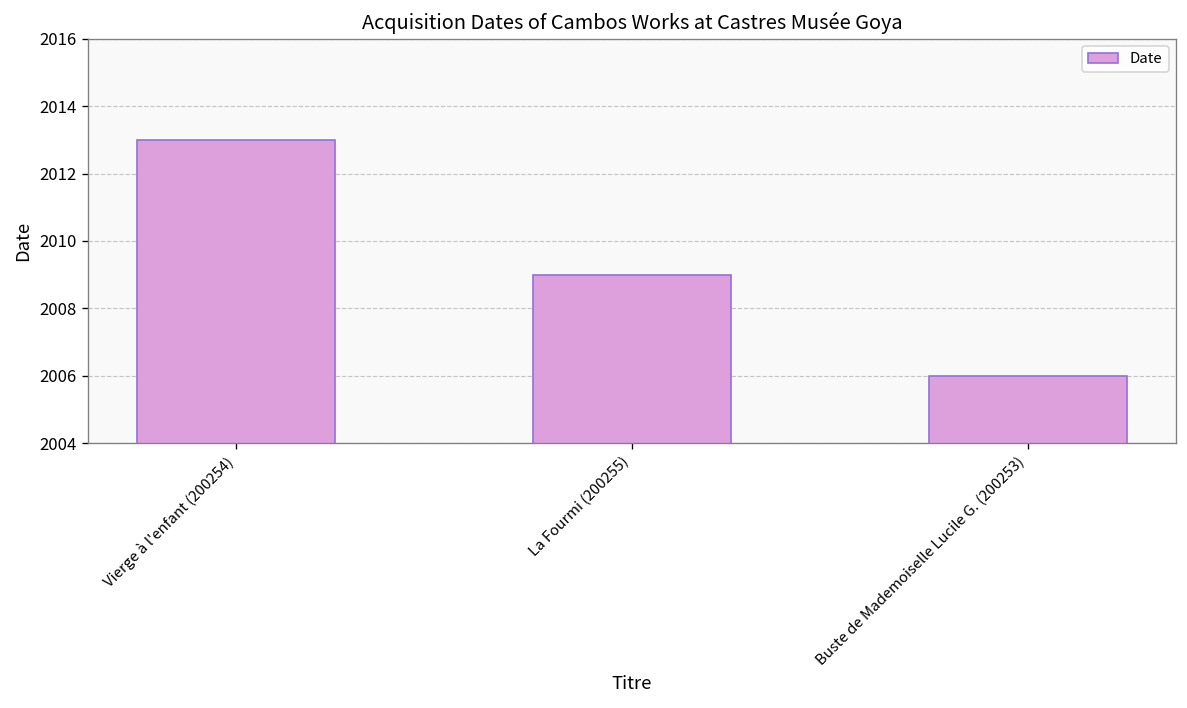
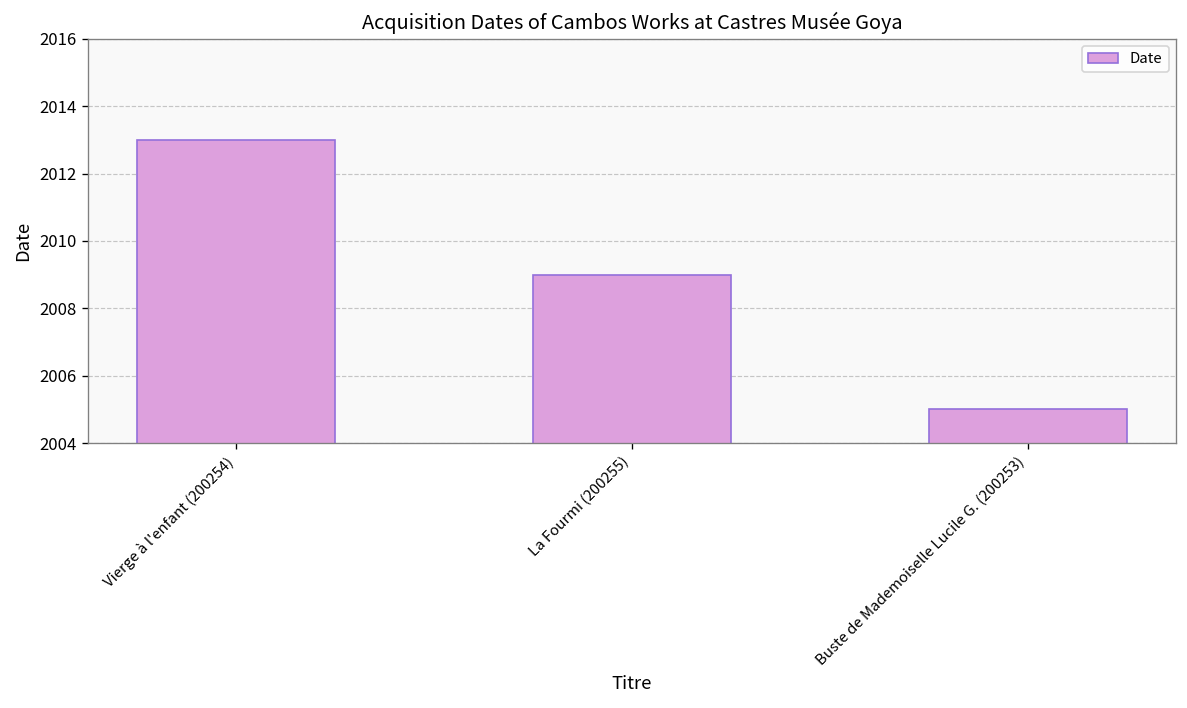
Buste de Mademoiselle Lucile G. (200253): 2006 -> 2005
